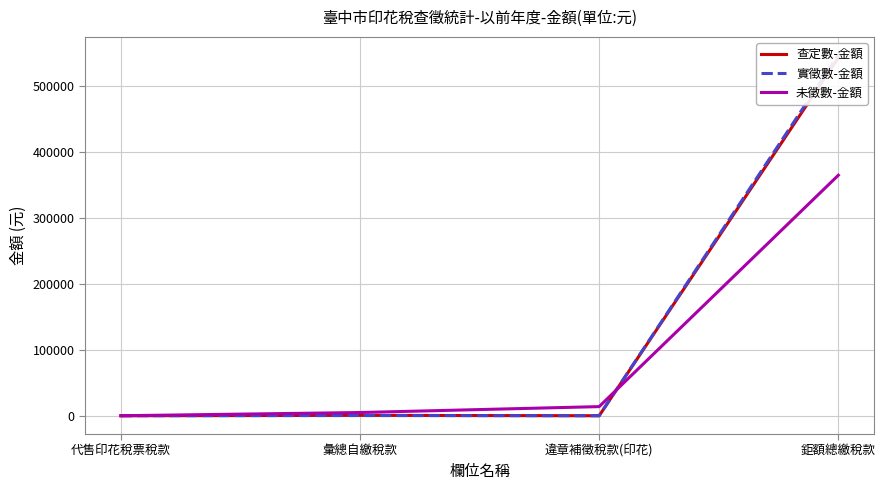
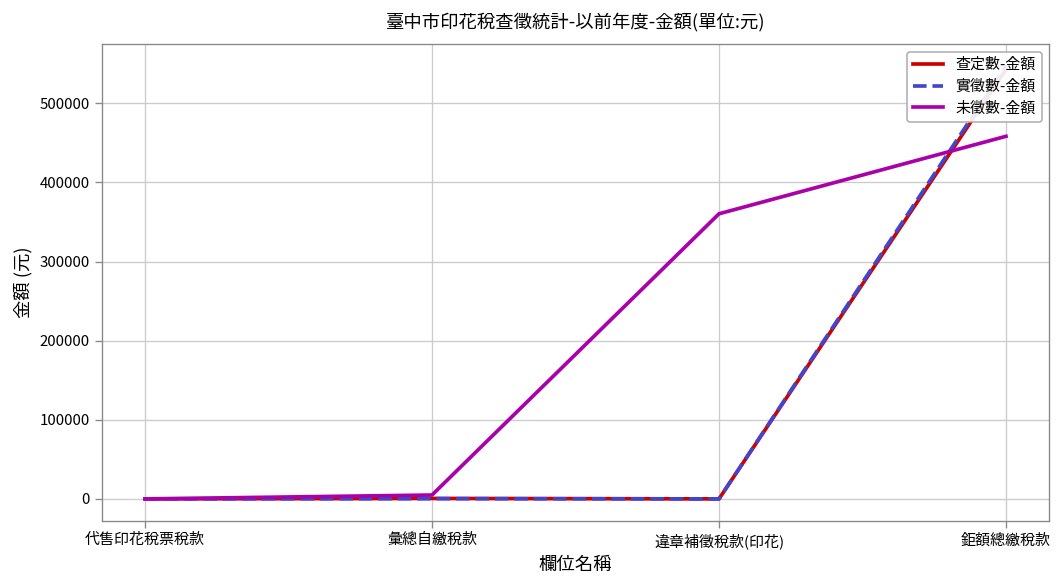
未徵數-金額, 違章補徵稅款(印花): 10000 -> 360000
未徵數-金額, 鉅額總繳稅款: 360000 -> 460000
